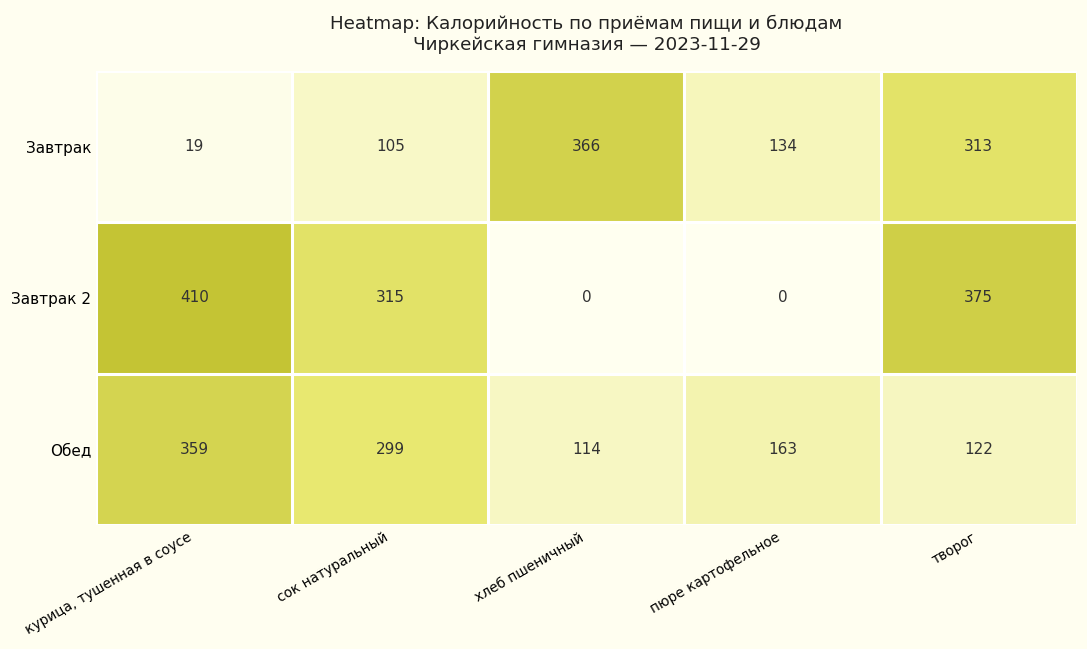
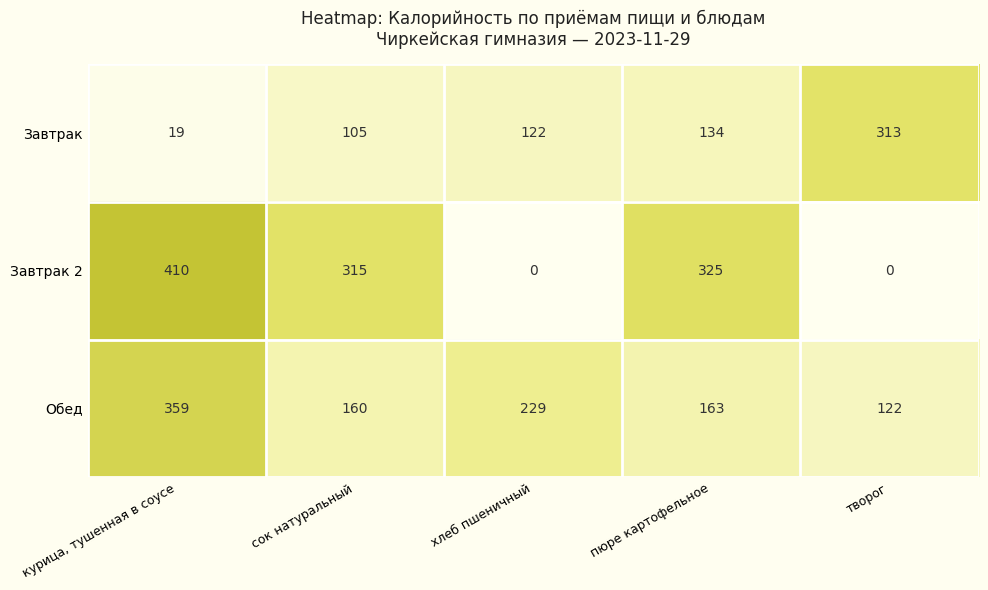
Завтрак, хлеб пшеничный: 366 -> 122
Завтрак 2, пюре картофельное: 0 -> 325
Завтрак 2, творог: 375 -> 0
Обед, сок натуральный: 299 -> 160
Обед, хлеб пшеничный: 114 -> 229
